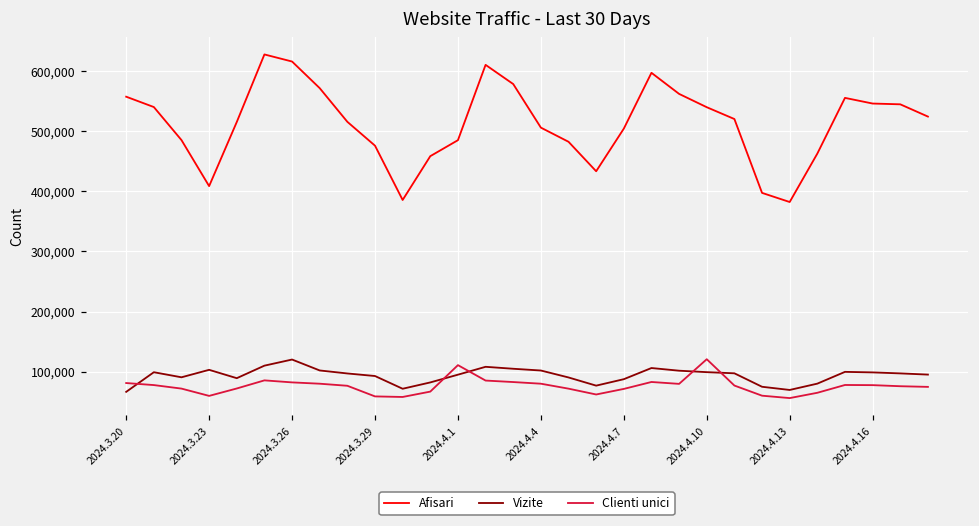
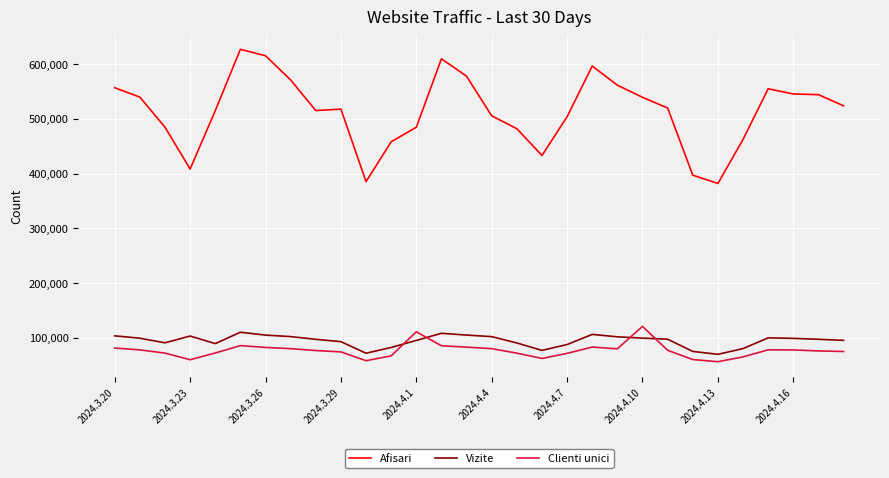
Vizite, 2024.3.20: 70,000 -> 100,000
Vizite, 2024.3.26: 120,000 -> 100,000
Afisari, 2024.3.29: 480,000 -> 520,000
Clienti unici, 2024.3.29: 60,000 -> 70,000
